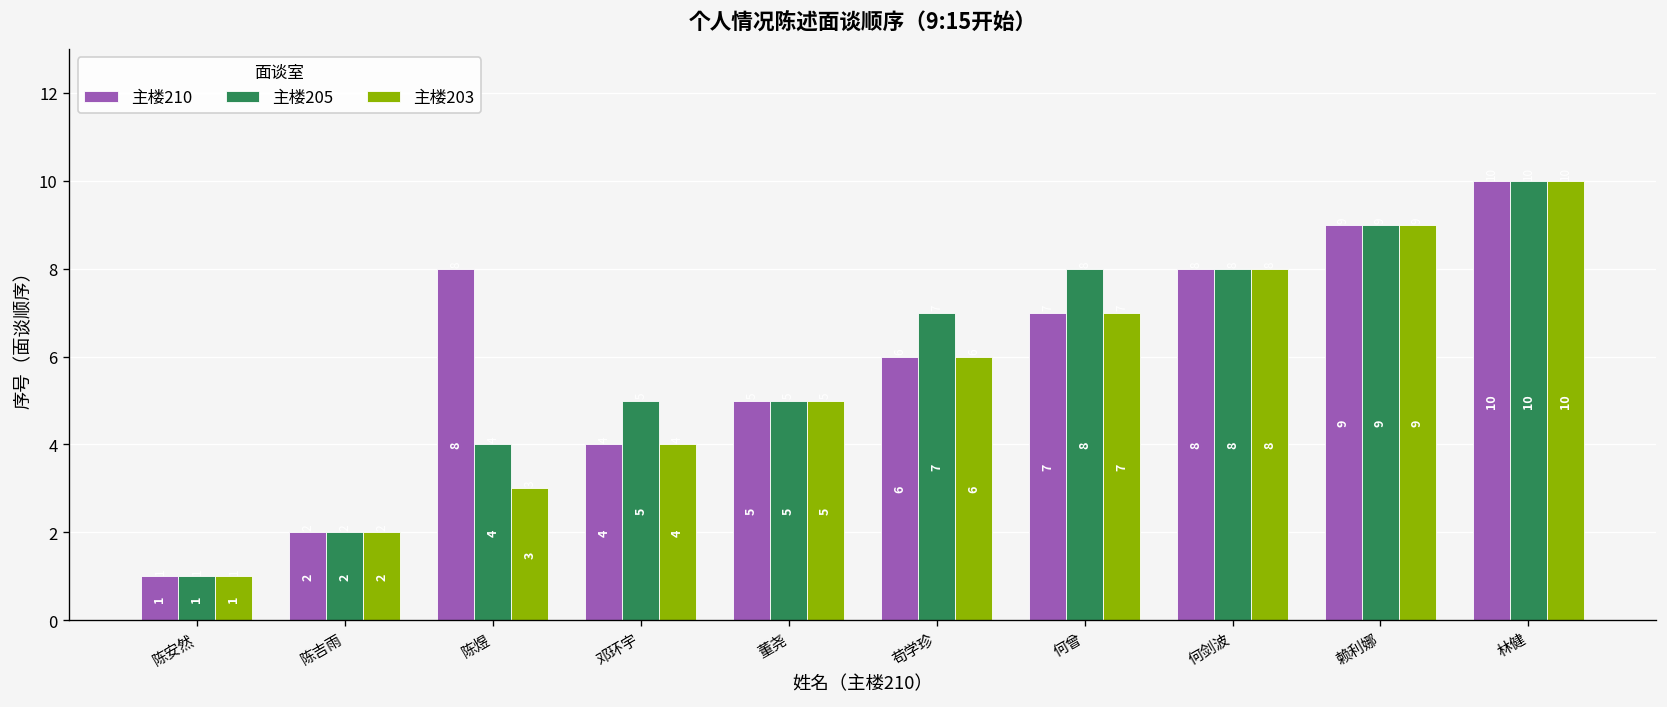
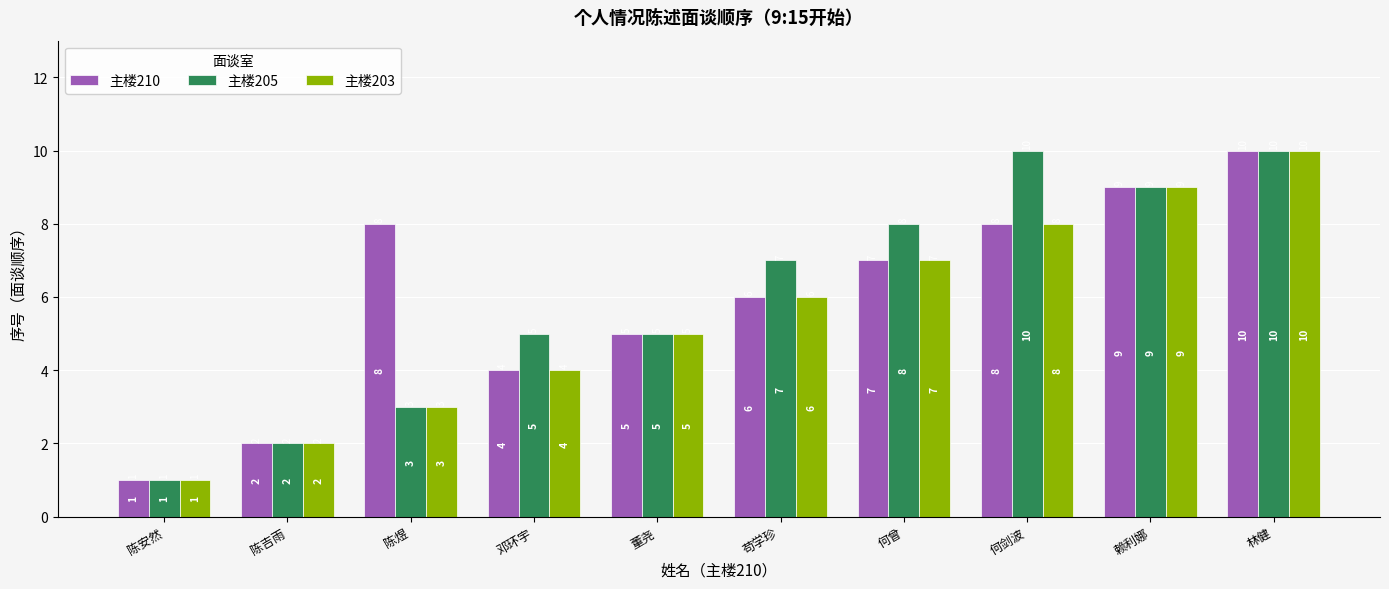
主楼205, 陈煜: 4 -> 3
主楼205, 何剑波: 8 -> 10
